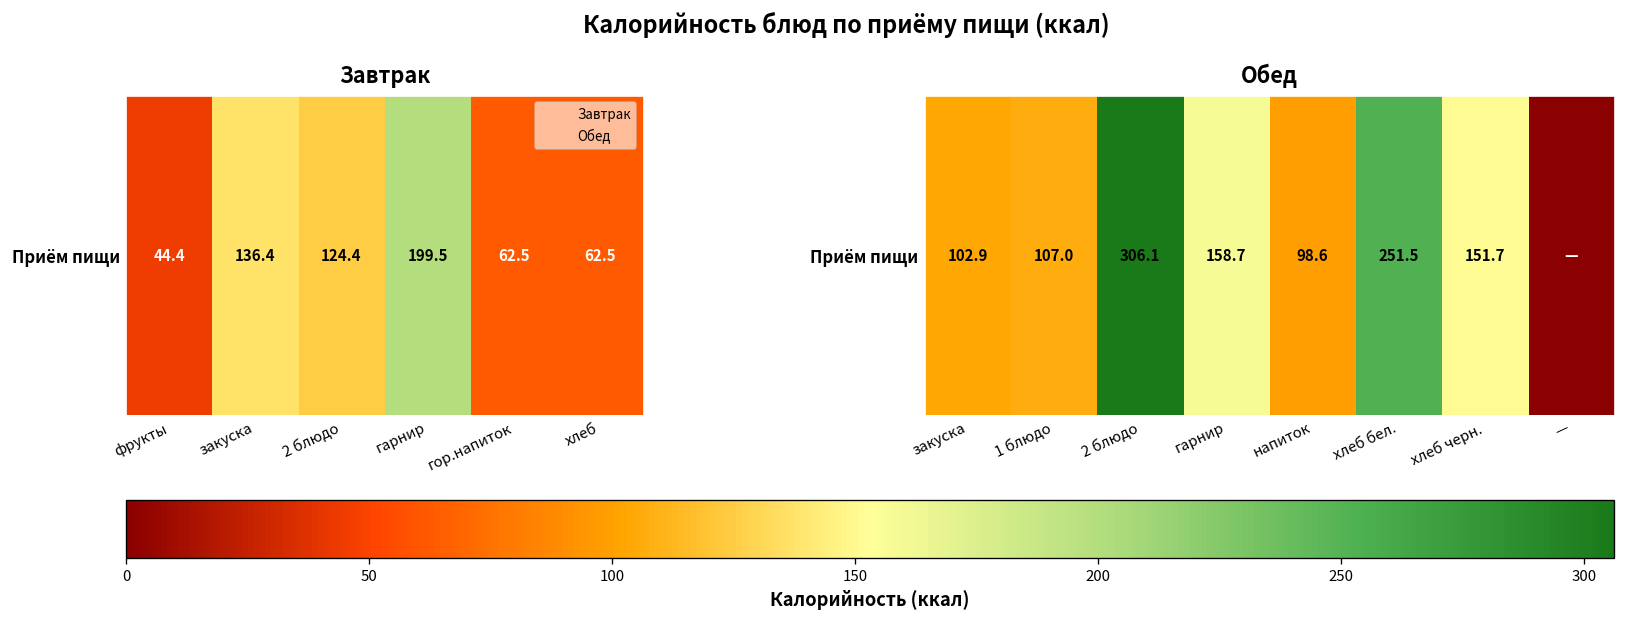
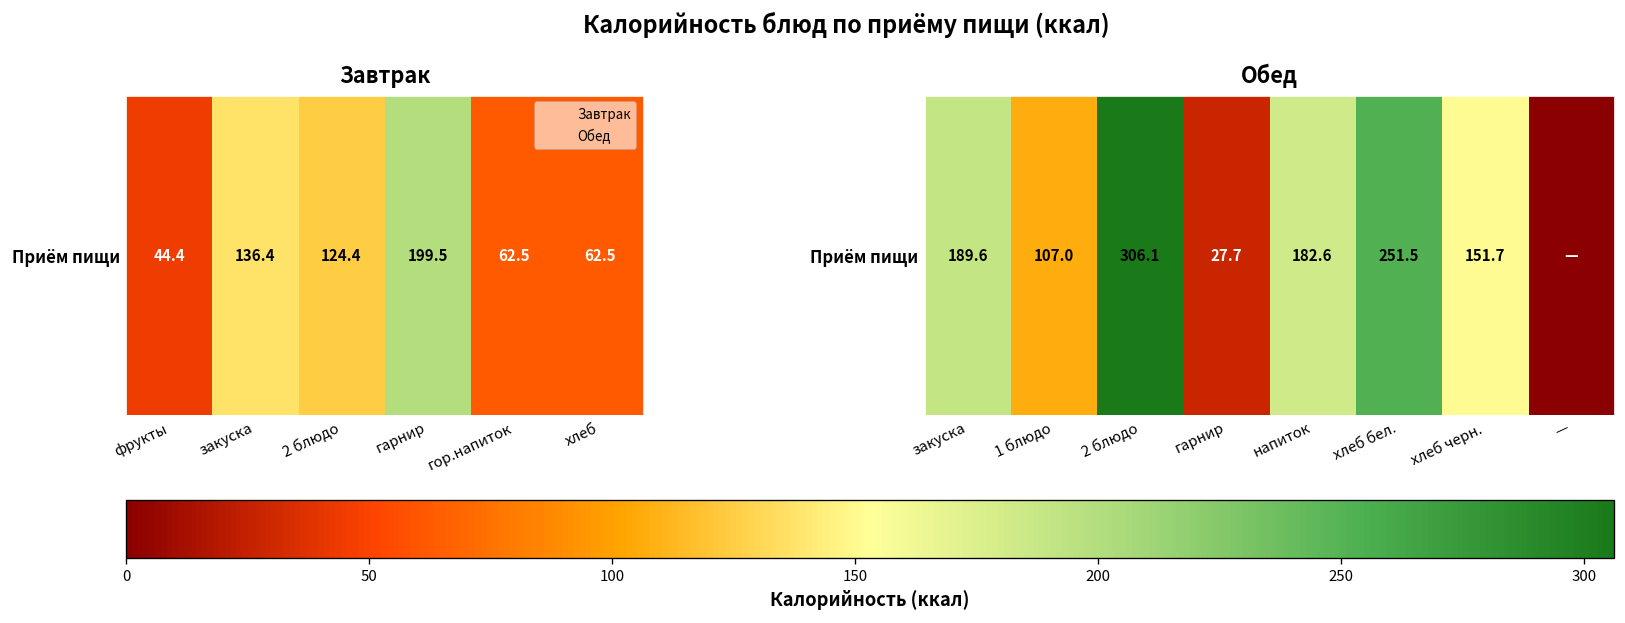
Обед, Приём пищи, закуска: 102.9 -> 189.6
Обед, Приём пищи, гарнир: 158.7 -> 27.7
Обед, Приём пищи, напиток: 98.6 -> 182.6
